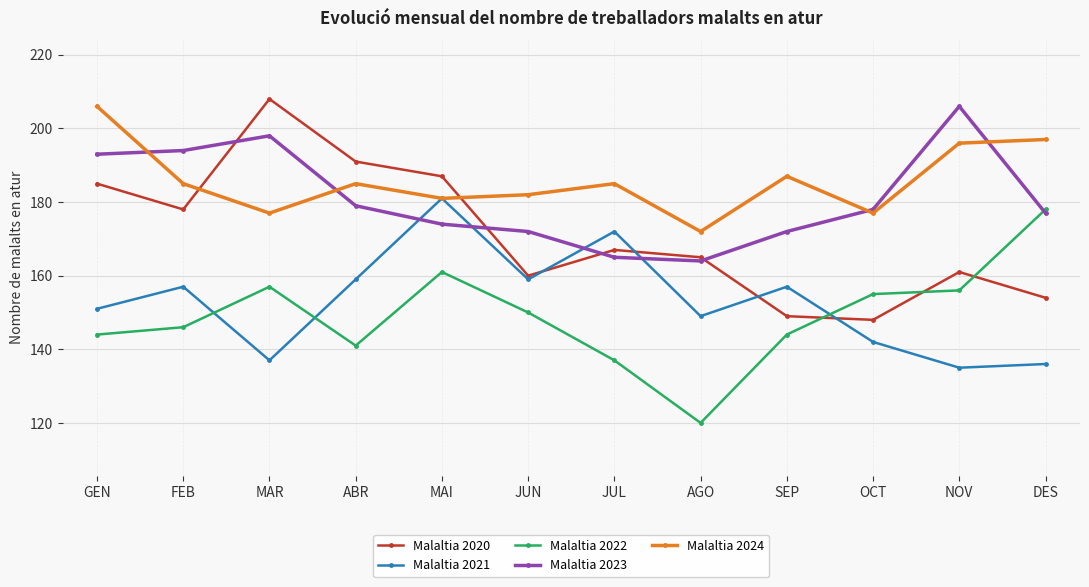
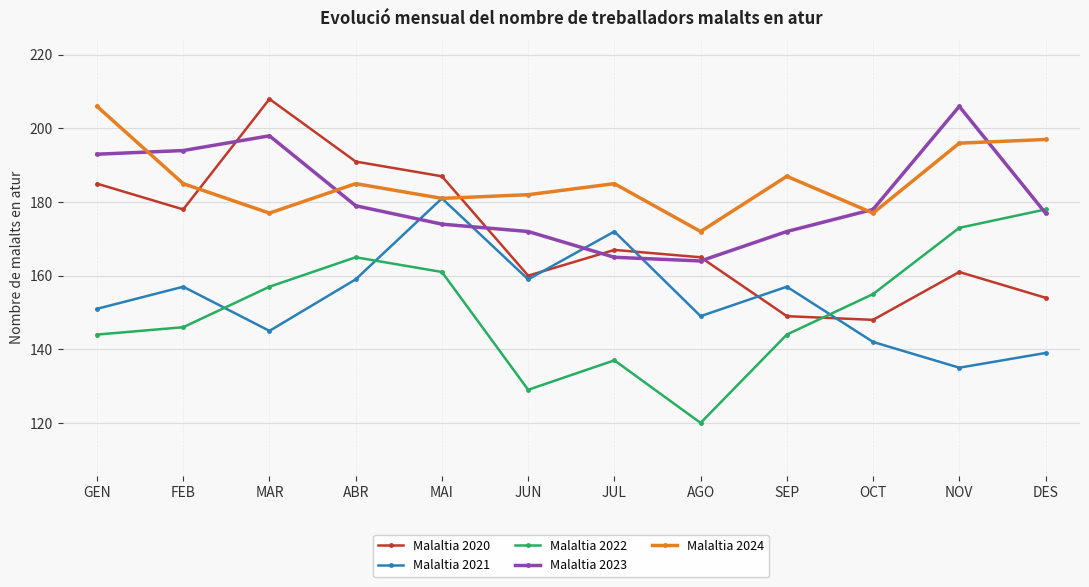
Malaltia 2021, MAR: 137 -> 145
Malaltia 2022, ABR: 141 -> 165
Malaltia 2022, JUN: 150 -> 129
Malaltia 2022, NOV: 156 -> 173
Malaltia 2021, DES: 136 -> 139
